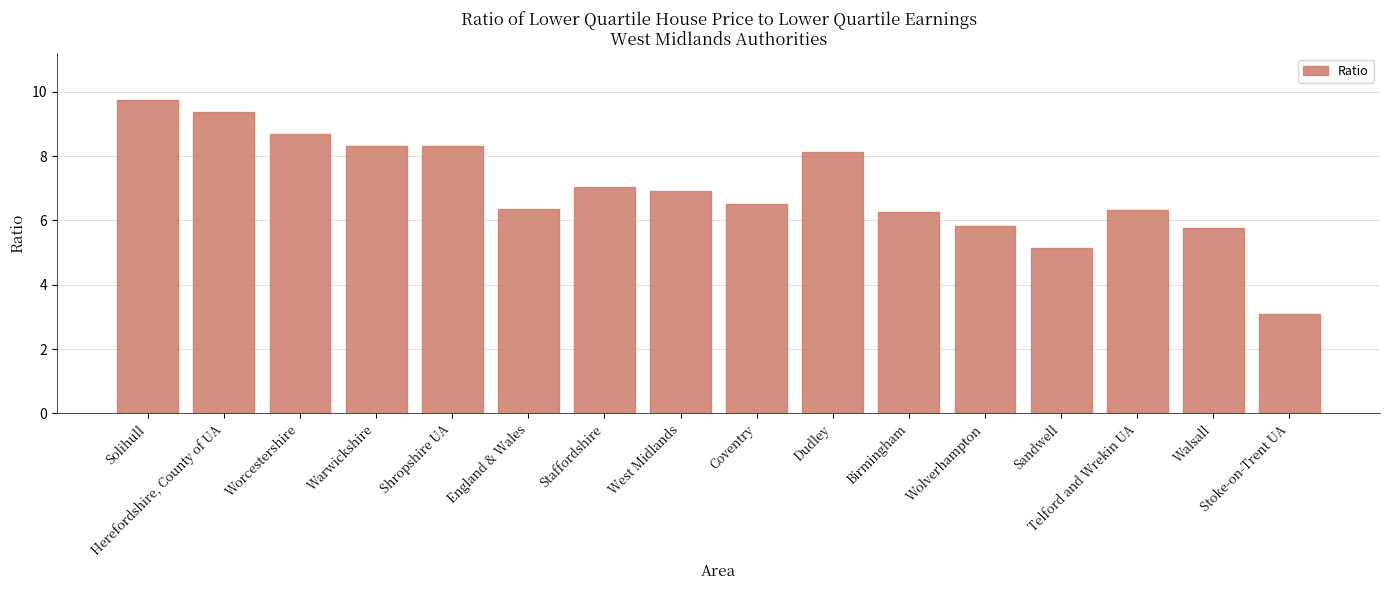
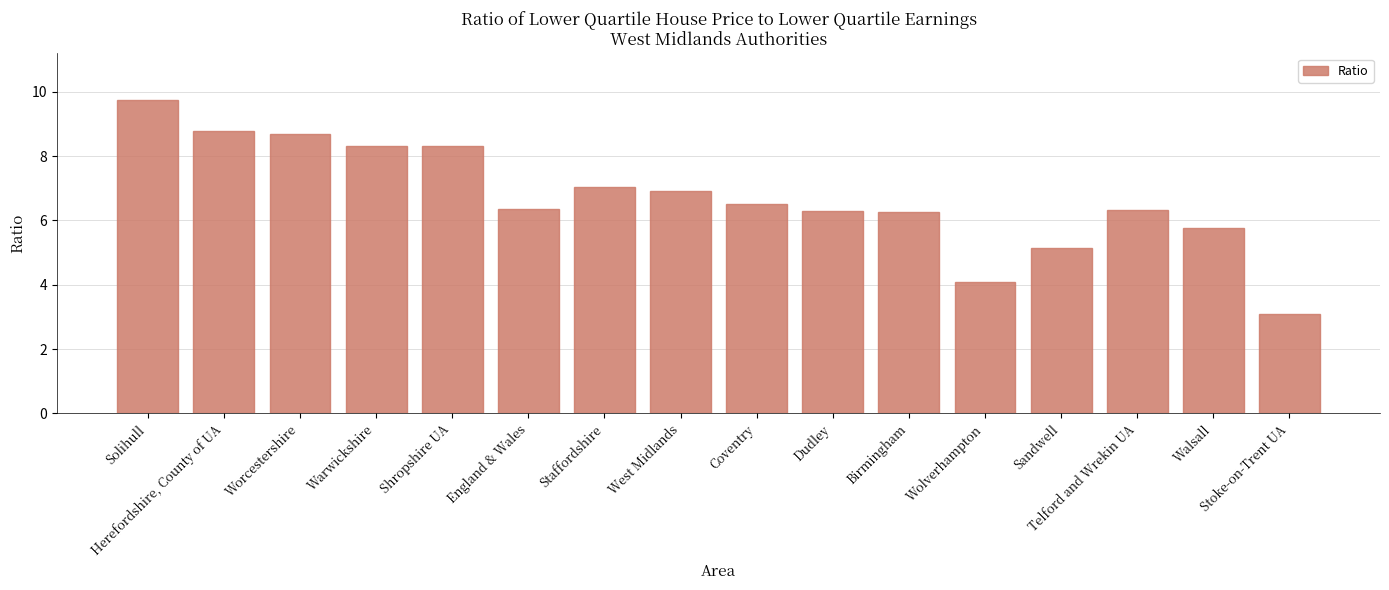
Herefordshire, County of UA: 9.4 -> 8.8
Dudley: 8.1 -> 6.3
Wolverhampton: 5.8 -> 4.1
